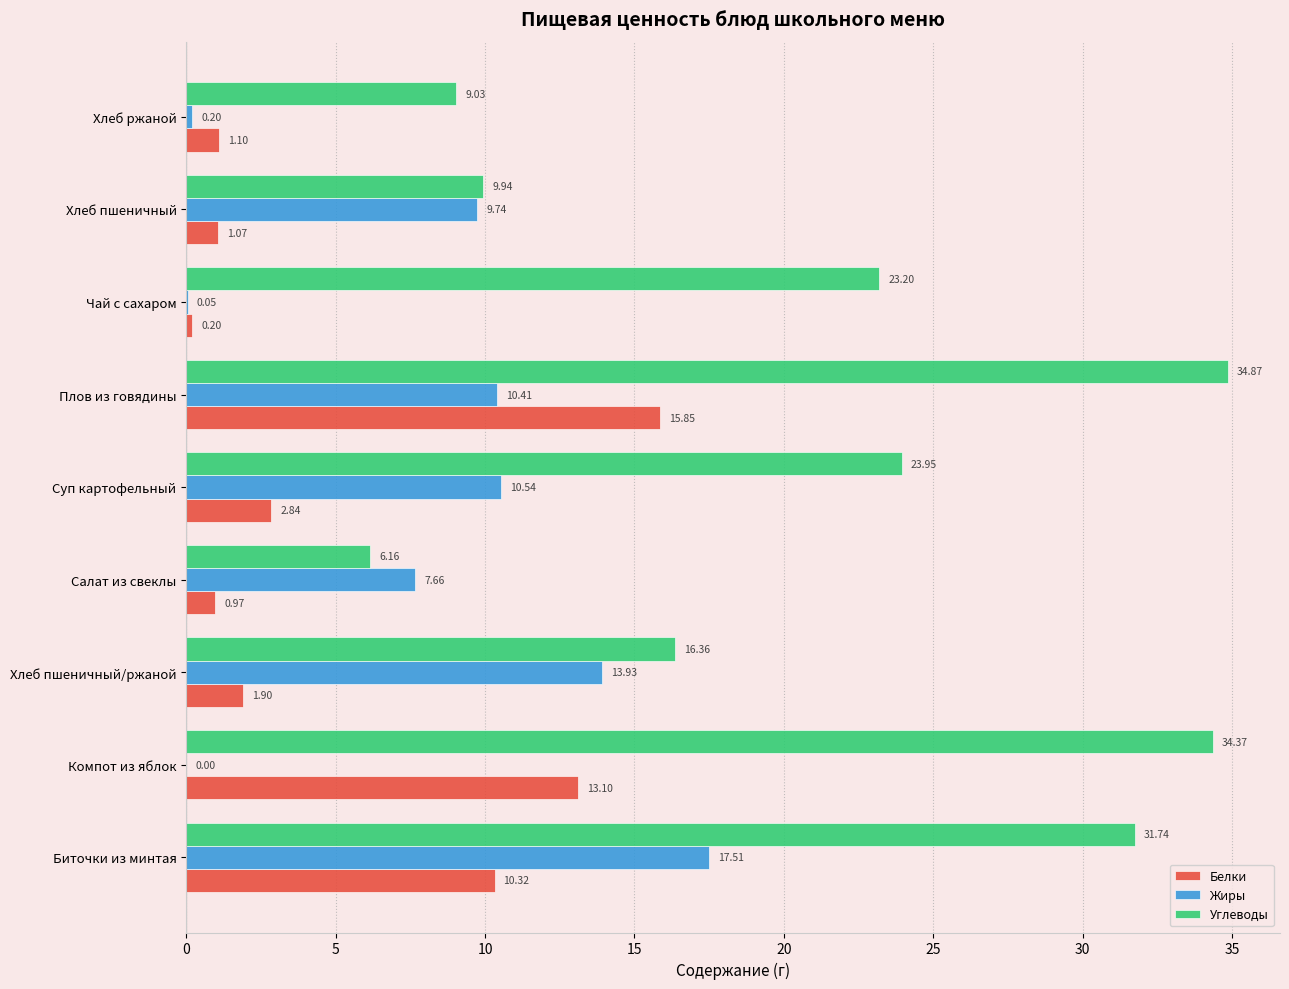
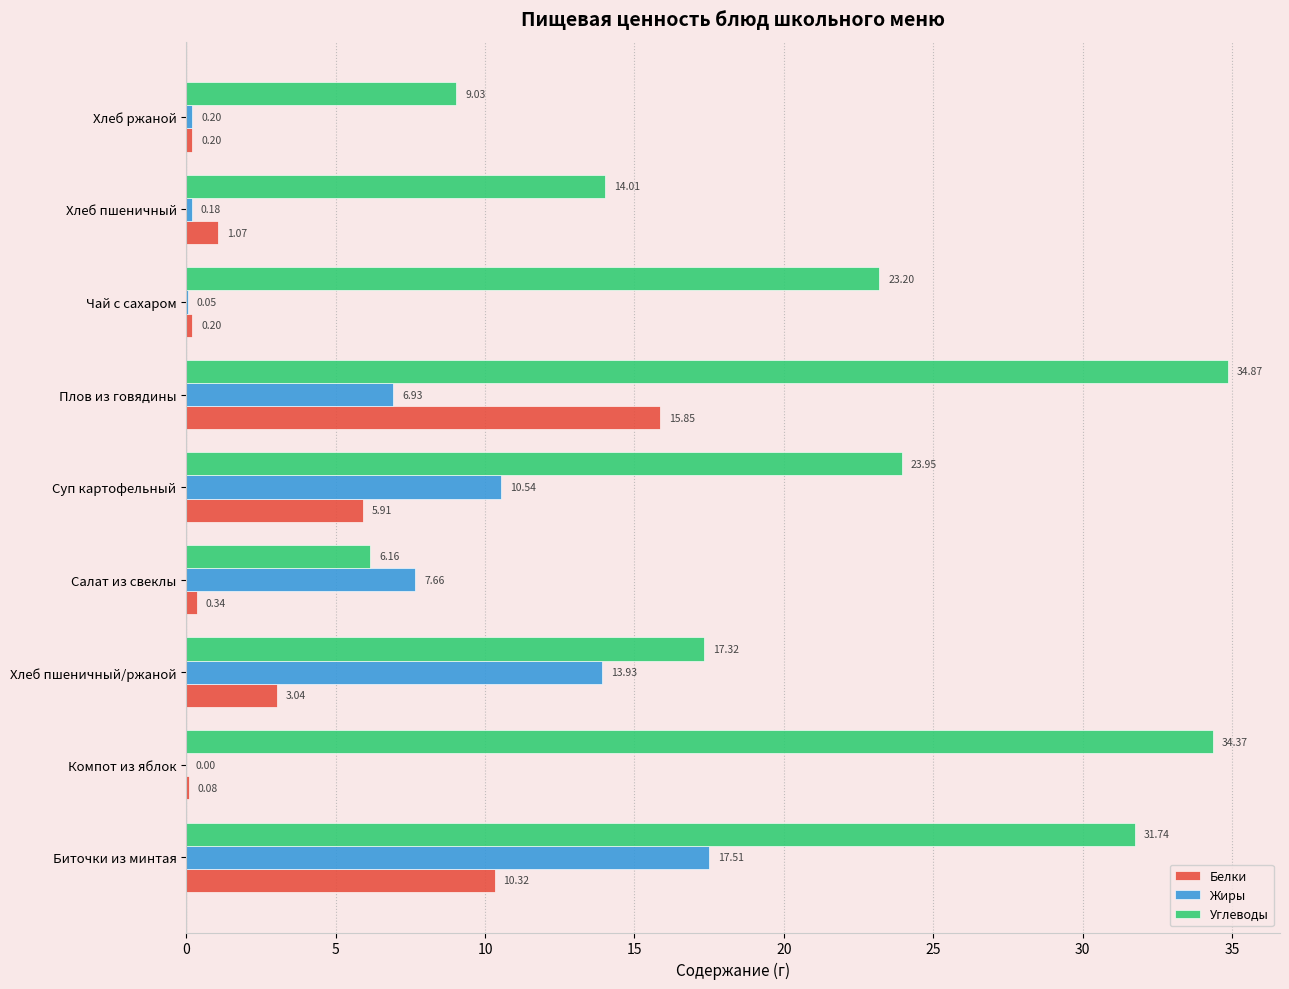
Белки, Хлеб ржаной: 1.10 -> 0.20
Углеводы, Хлеб пшеничный: 9.94 -> 14.01
Жиры, Хлеб пшеничный: 9.74 -> 0.18
Жиры, Плов из говядины: 10.41 -> 6.93
Белки, Суп картофельный: 2.84 -> 5.91
Белки, Салат из свеклы: 0.97 -> 0.34
Углеводы, Хлеб пшеничный/ржаной: 16.36 -> 17.32
Белки, Хлеб пшеничный/ржаной: 1.90 -> 3.04
Белки, Компот из яблок: 13.10 -> 0.08
